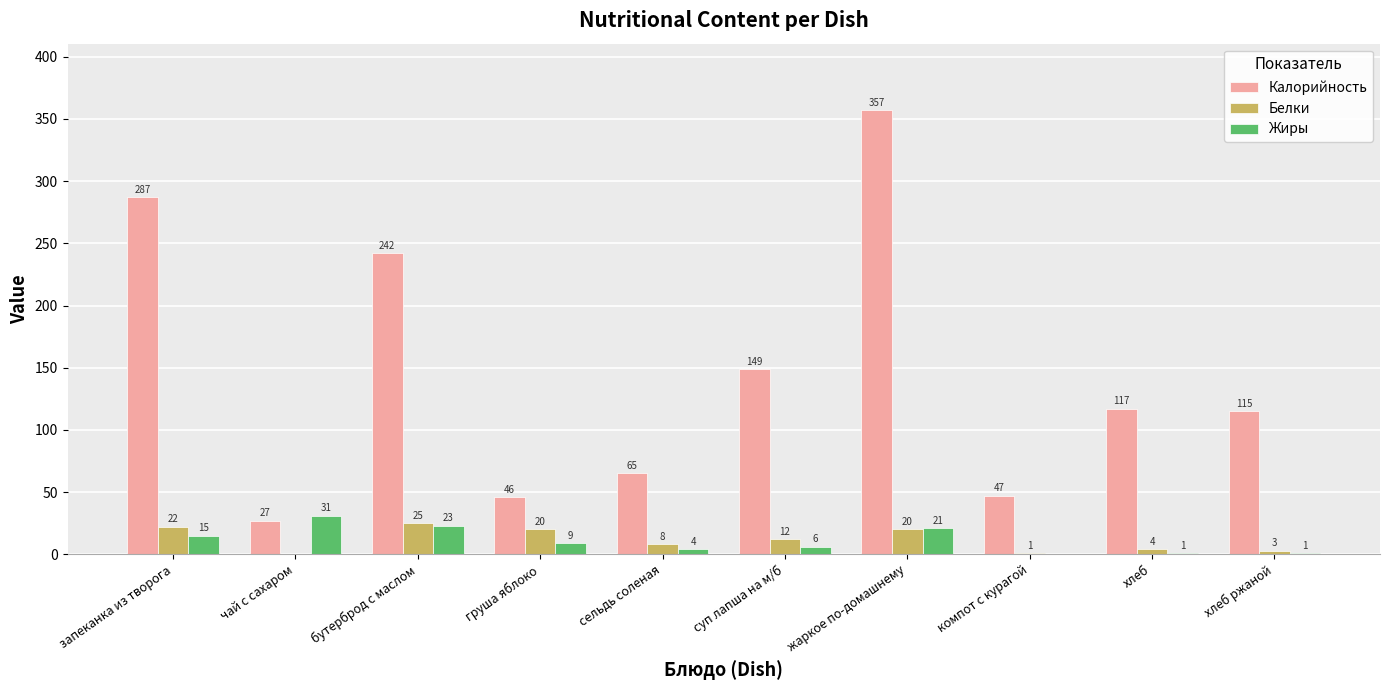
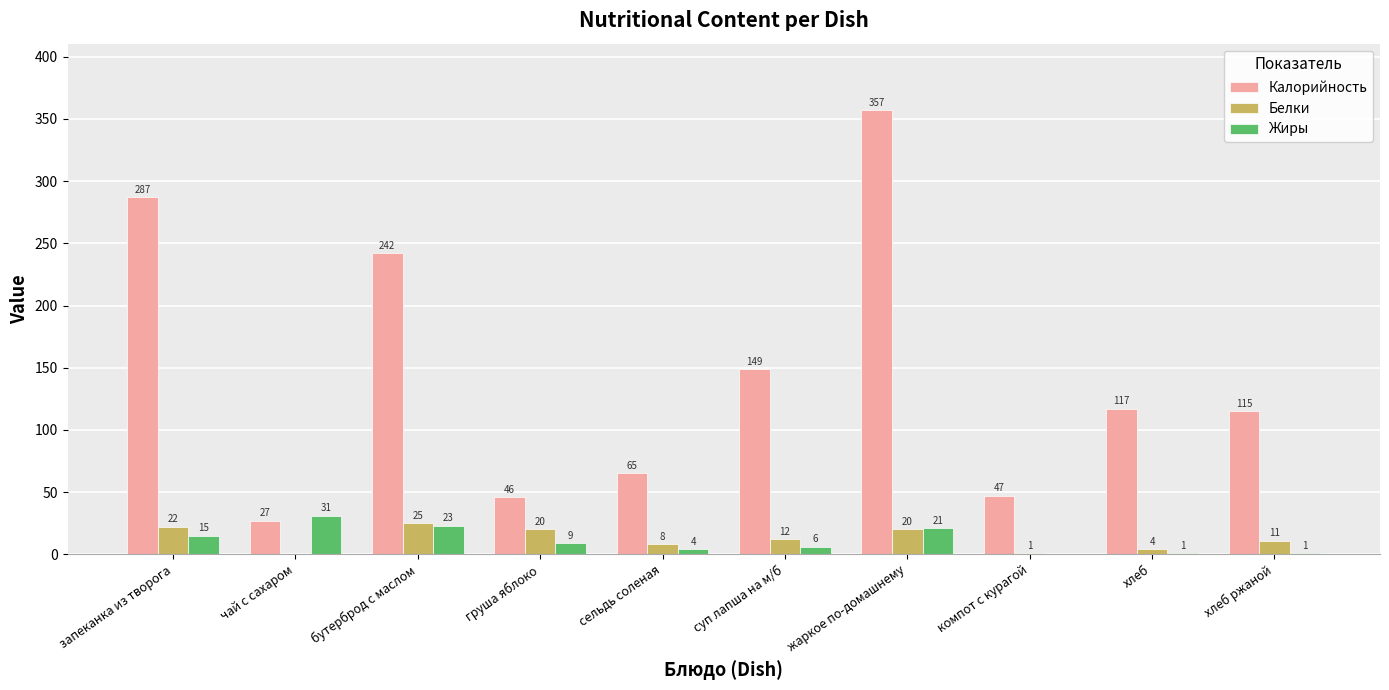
Белки, хлеб ржаной: 3 -> 11
